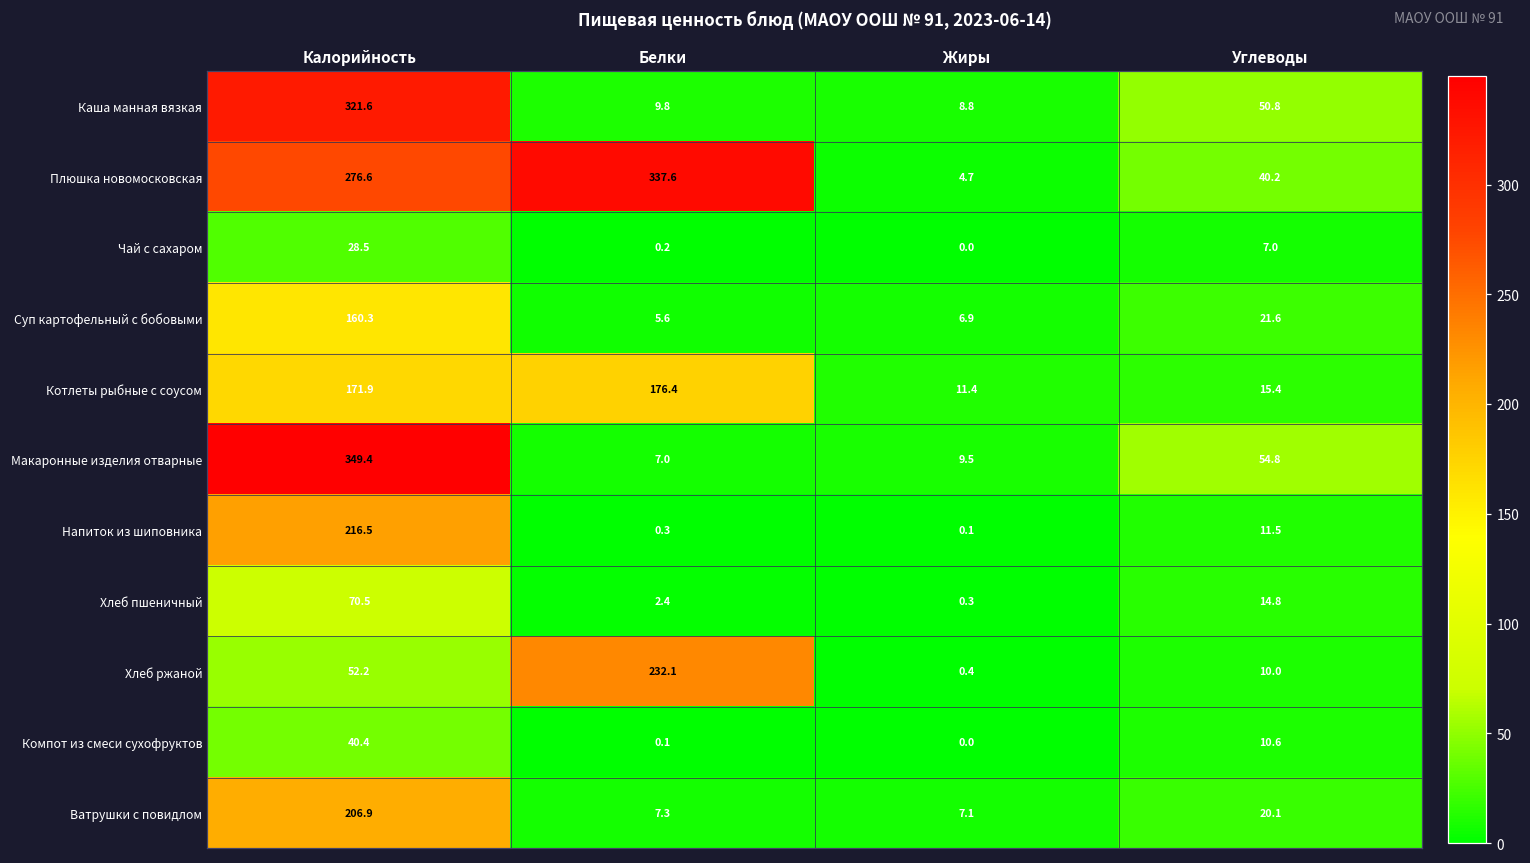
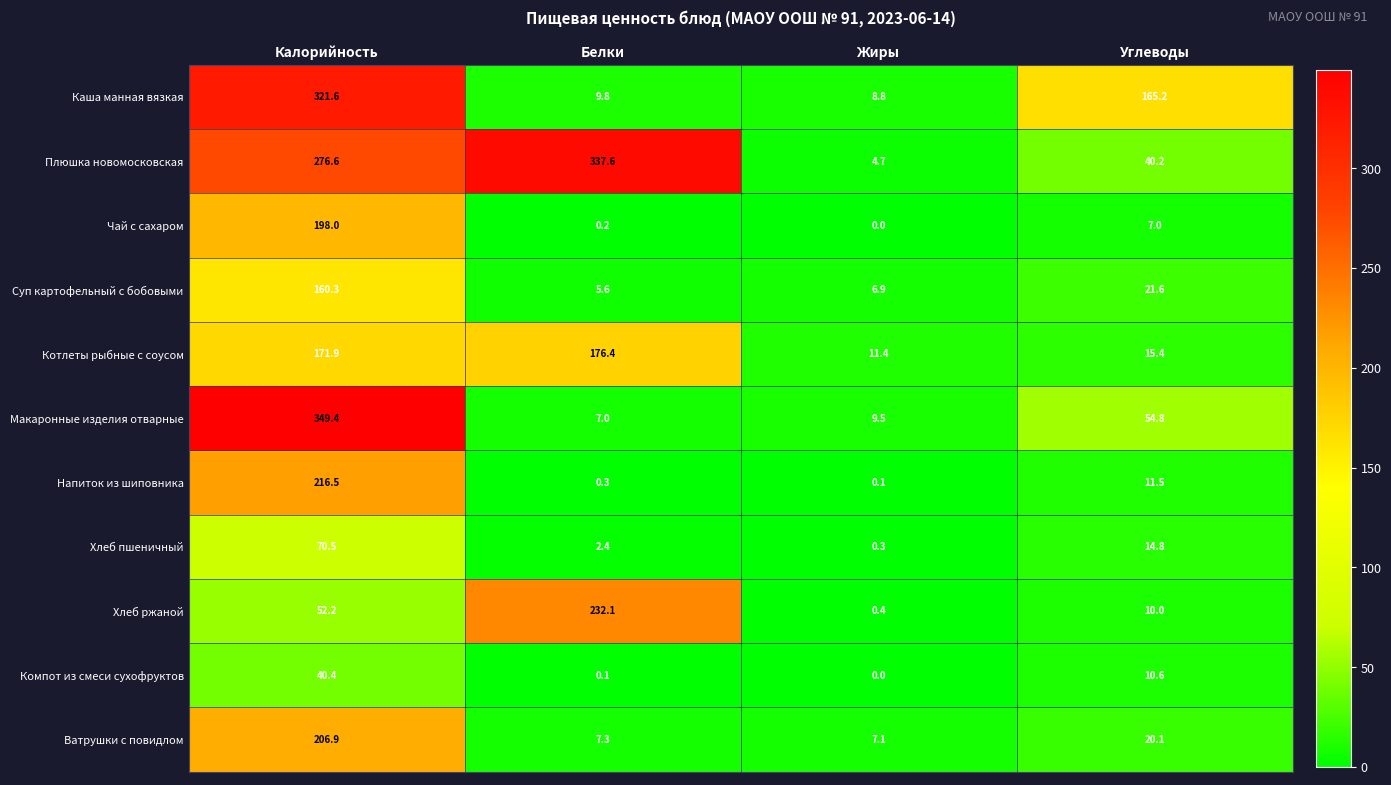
Каша манная вязкая, Углеводы: 50.8 -> 165.2
Чай с сахаром, Калорийность: 28.5 -> 198.0
